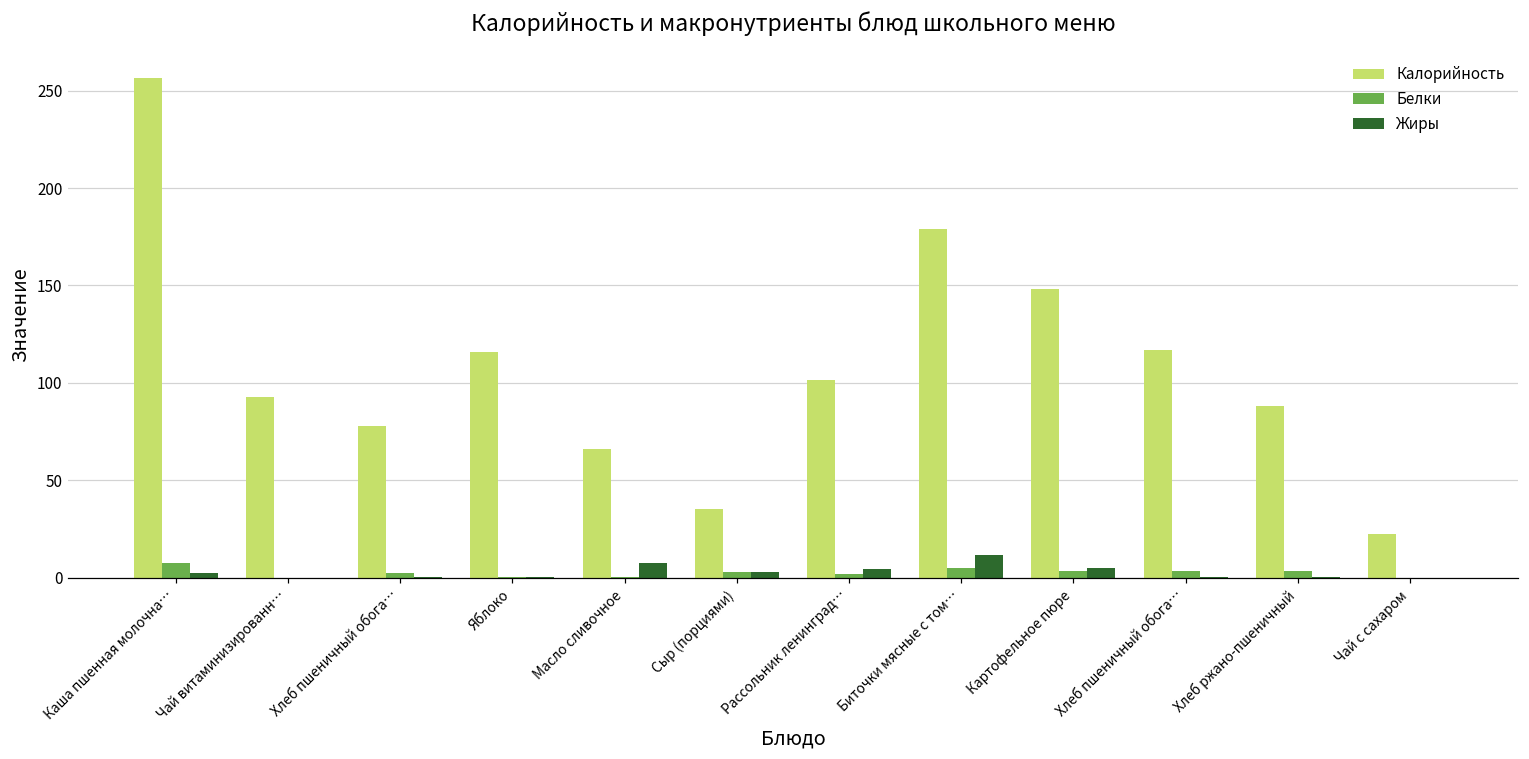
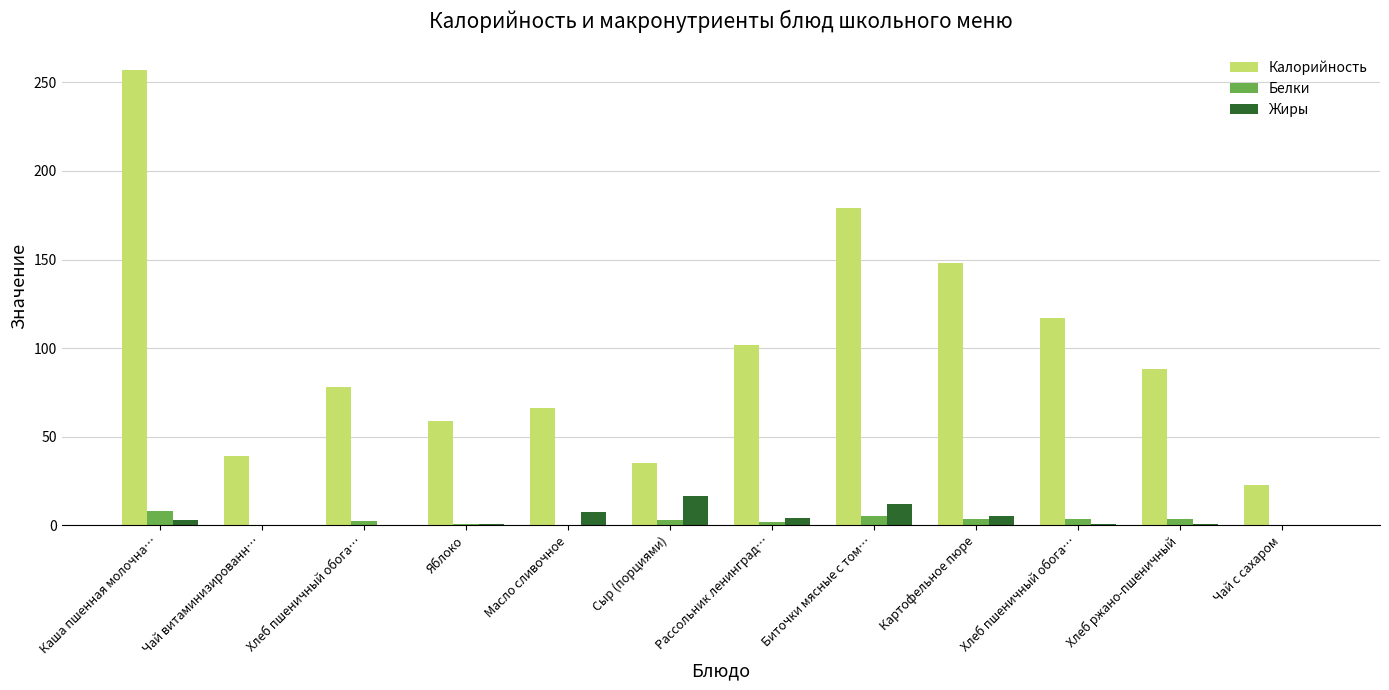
Калорийность, Чай витаминизированн…: 93 -> 39
Калорийность, Яблоко: 116 -> 59
Жиры, Сыр (порциями): 3 -> 17
